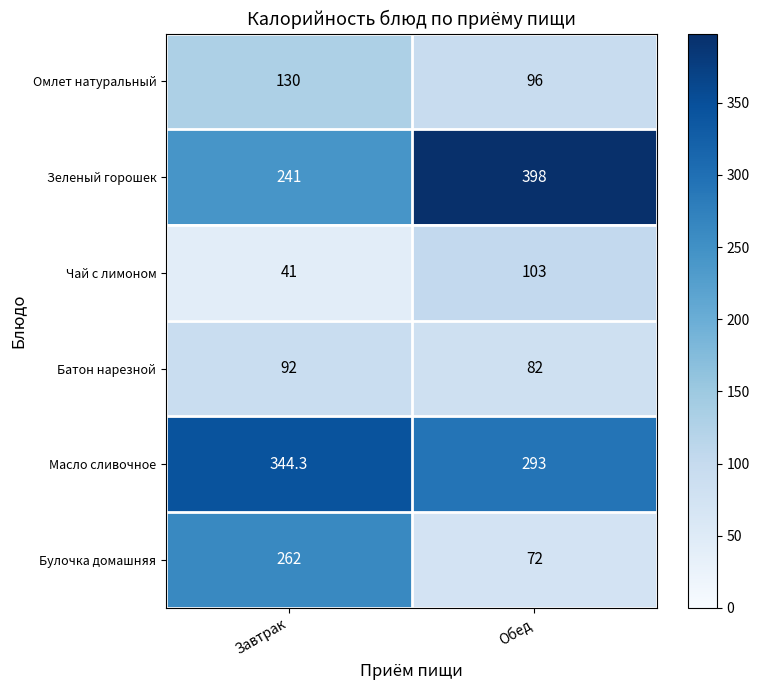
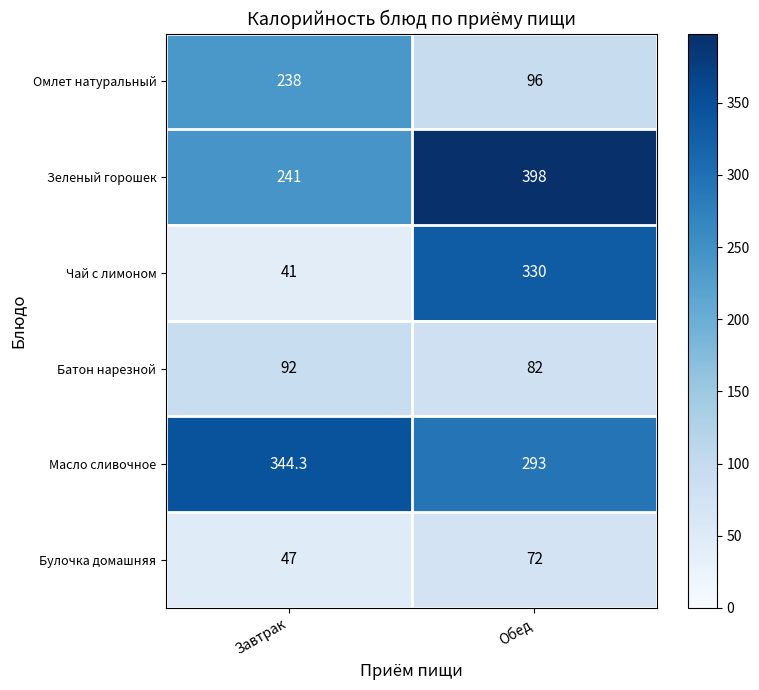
Омлет натуральный, Завтрак: 130 -> 238
Чай с лимоном, Обед: 103 -> 330
Булочка домашняя, Завтрак: 262 -> 47
